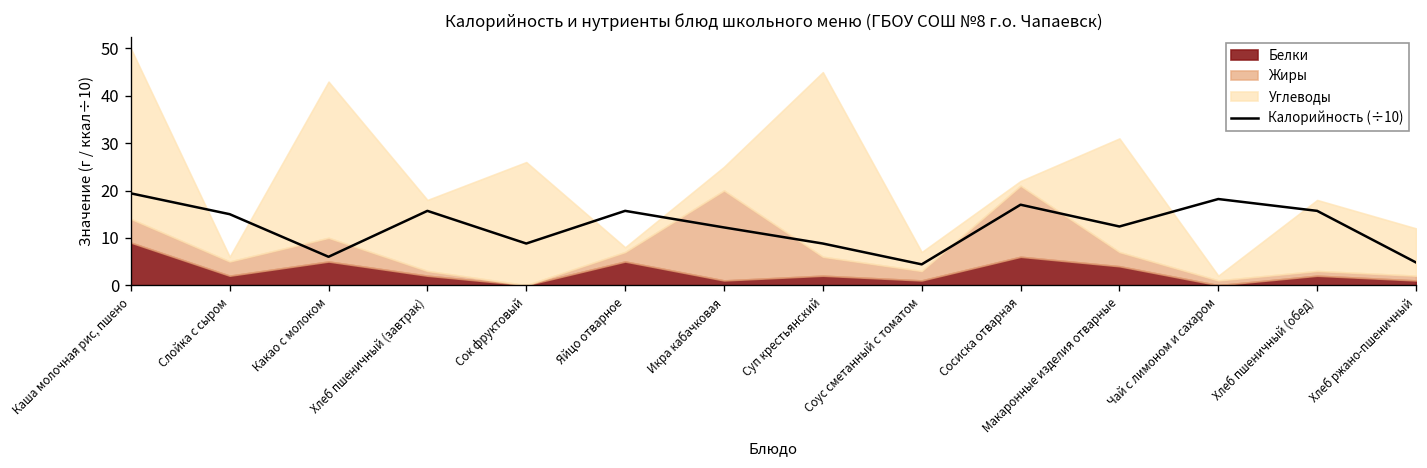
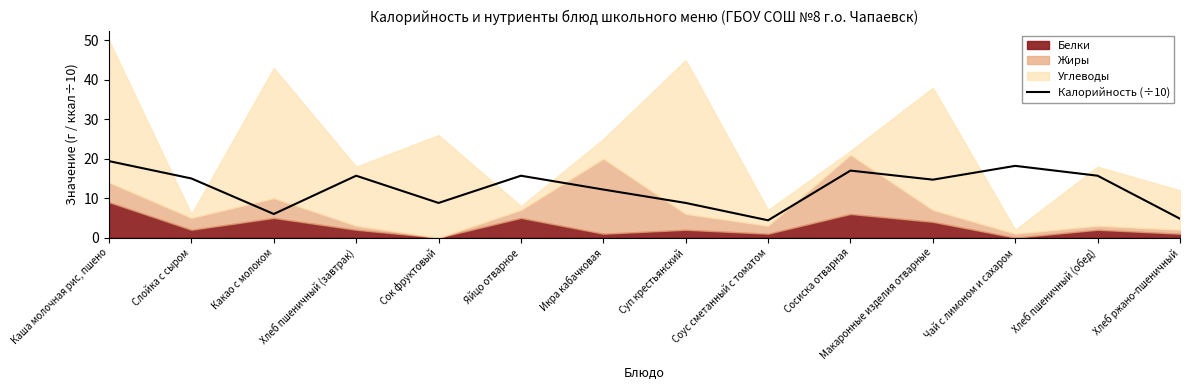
Калорийность (÷10), Макаронные изделия отварные: 12 -> 15
Углеводы, Макаронные изделия отварные: 24 -> 31
